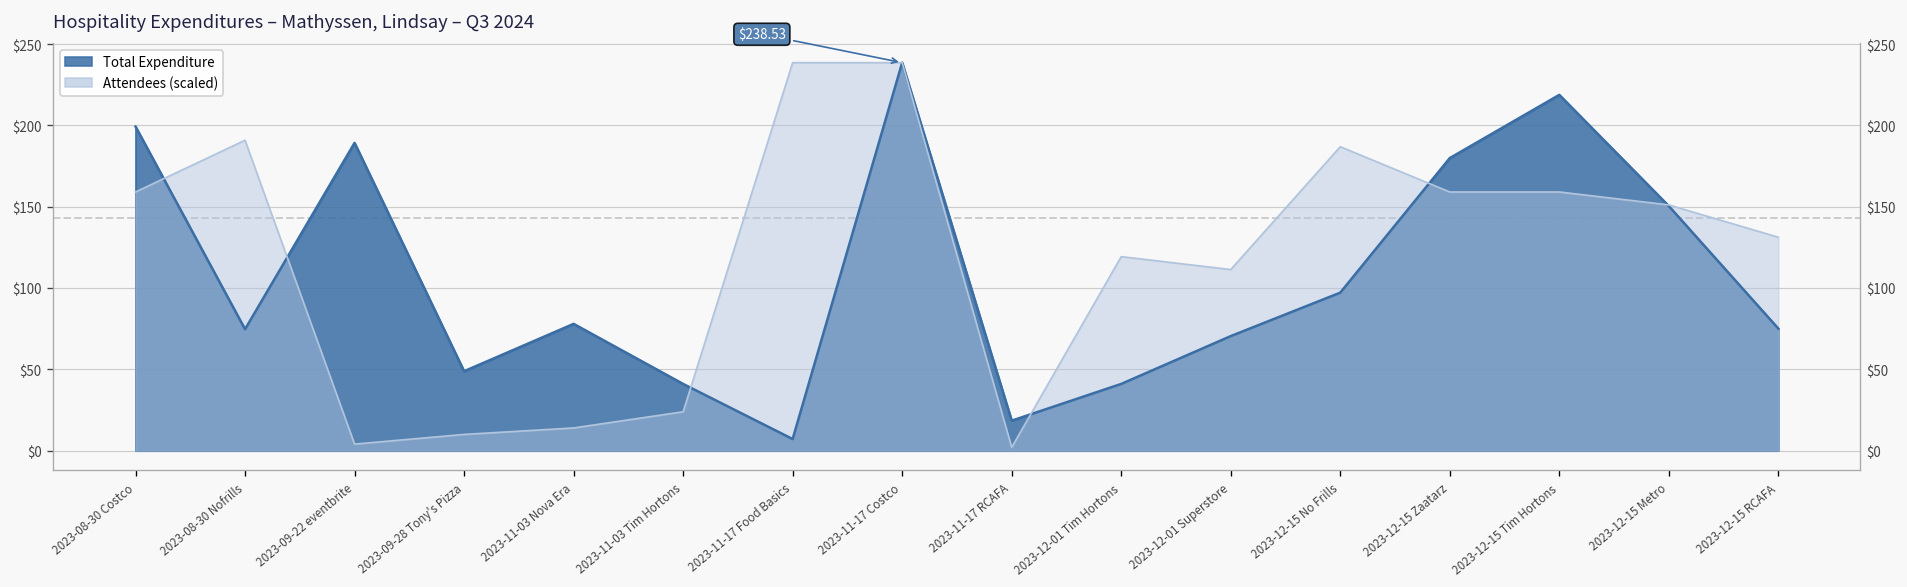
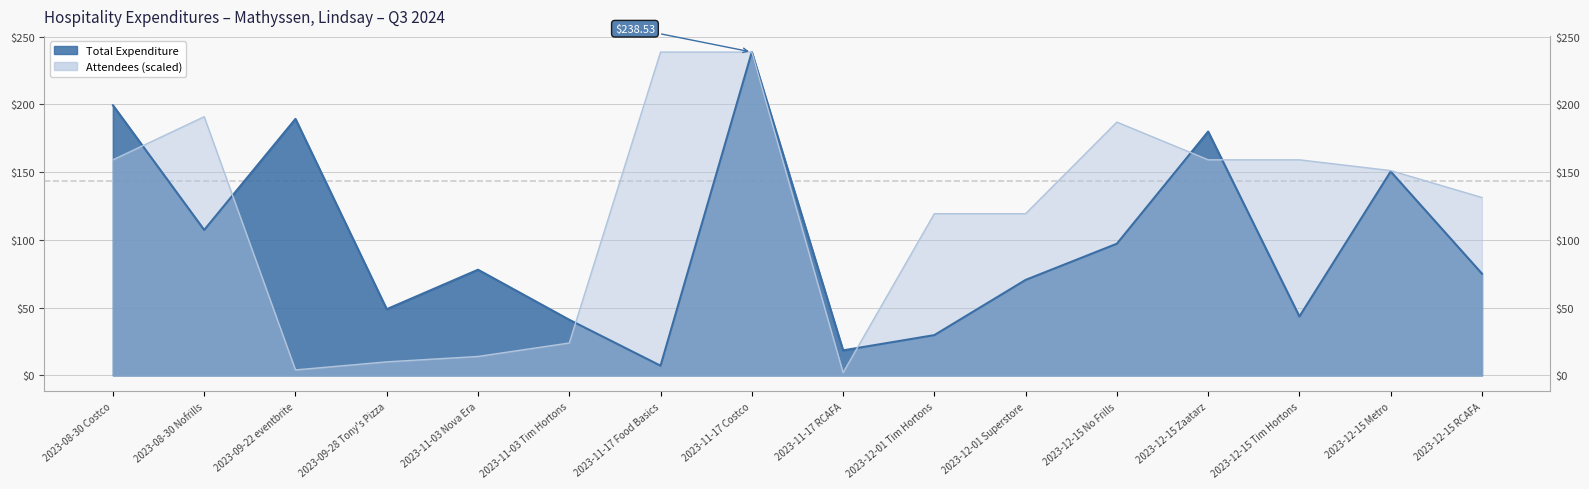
Total Expenditure, 2023-08-30 Nofrills: $75 -> $107
Total Expenditure, 2023-12-01 Tim Hortons: $41 -> $30
Attendees (scaled), 2023-12-01 Superstore: $111 -> $119
Total Expenditure, 2023-12-15 Tim Hortons: $219 -> $43
